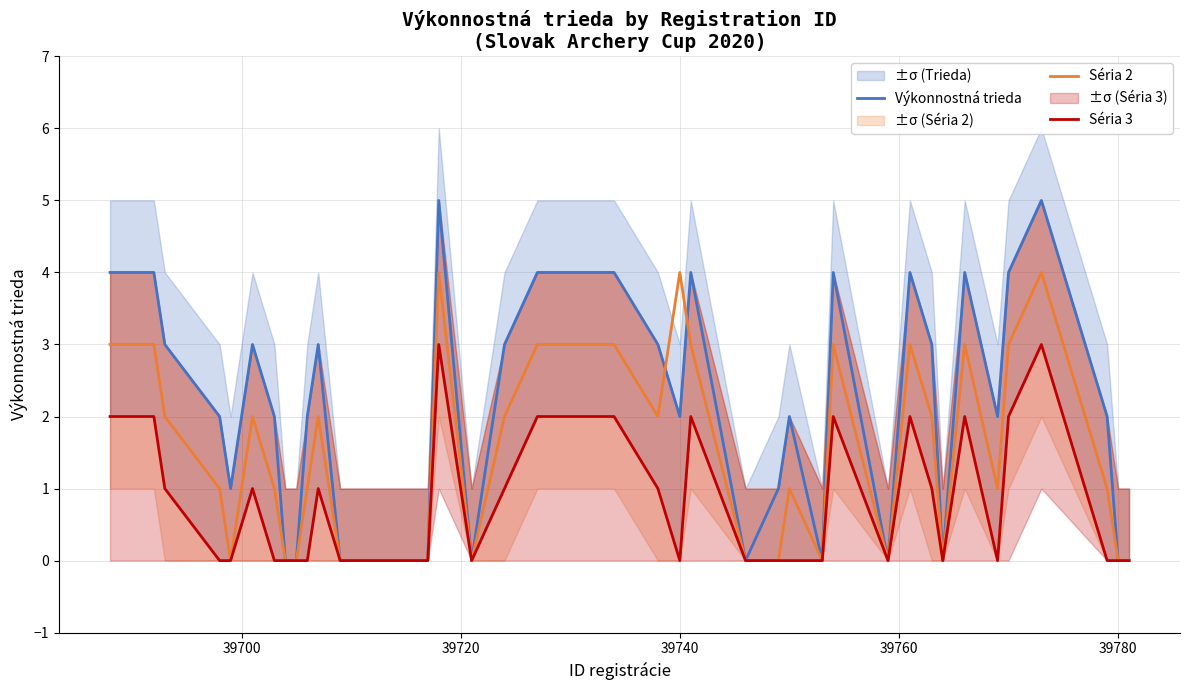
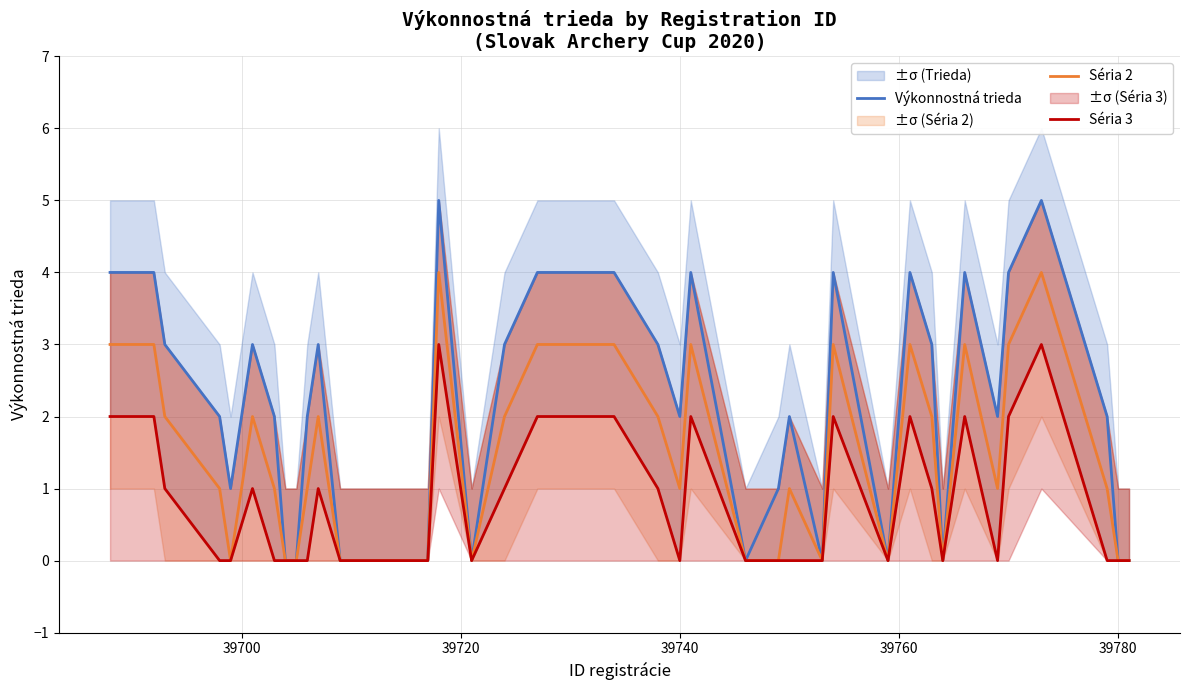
Séria 2, 39740: 4 -> 1
